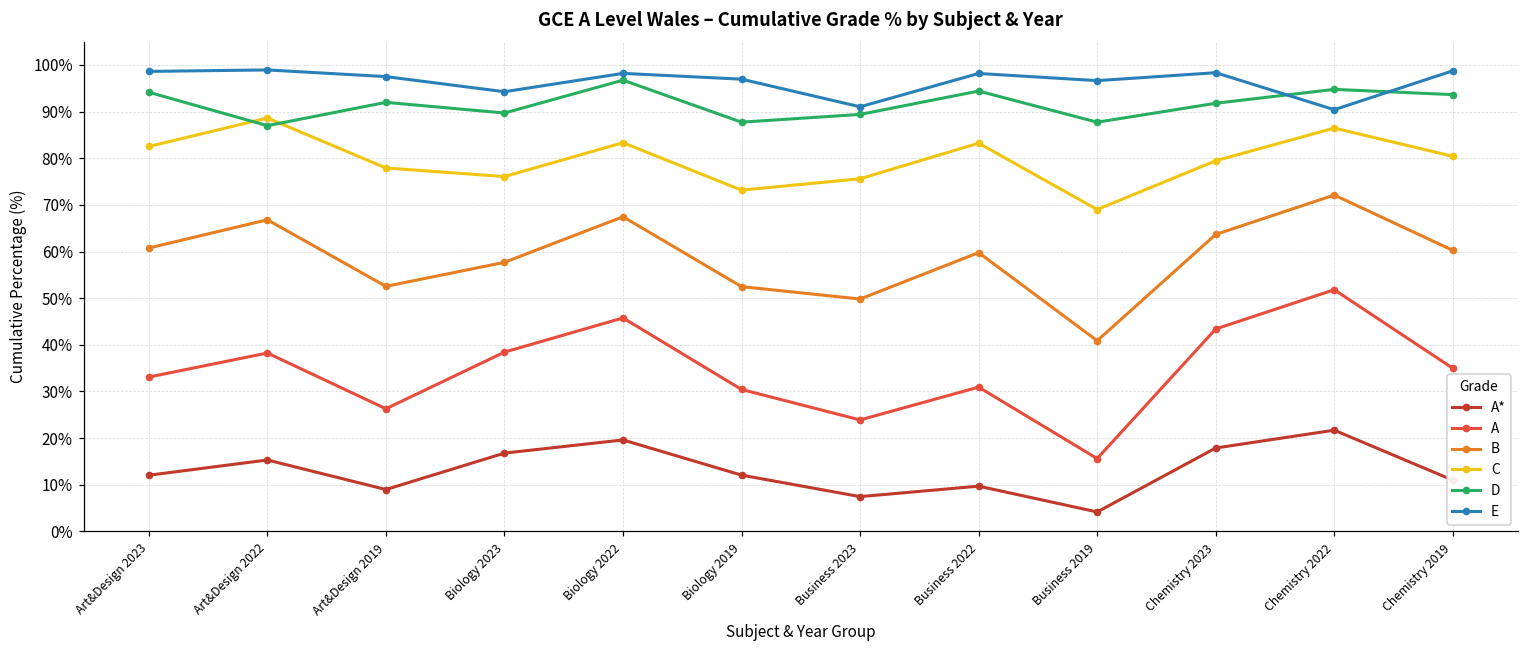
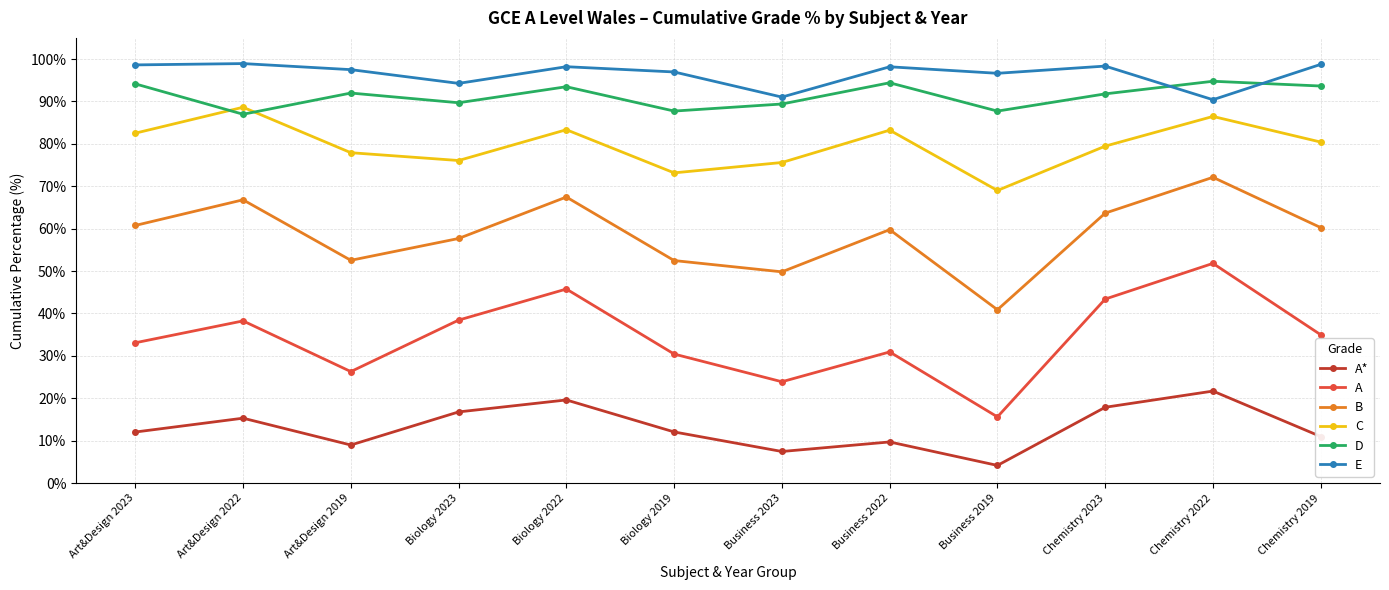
D, Biology 2022: 97% -> 93%
